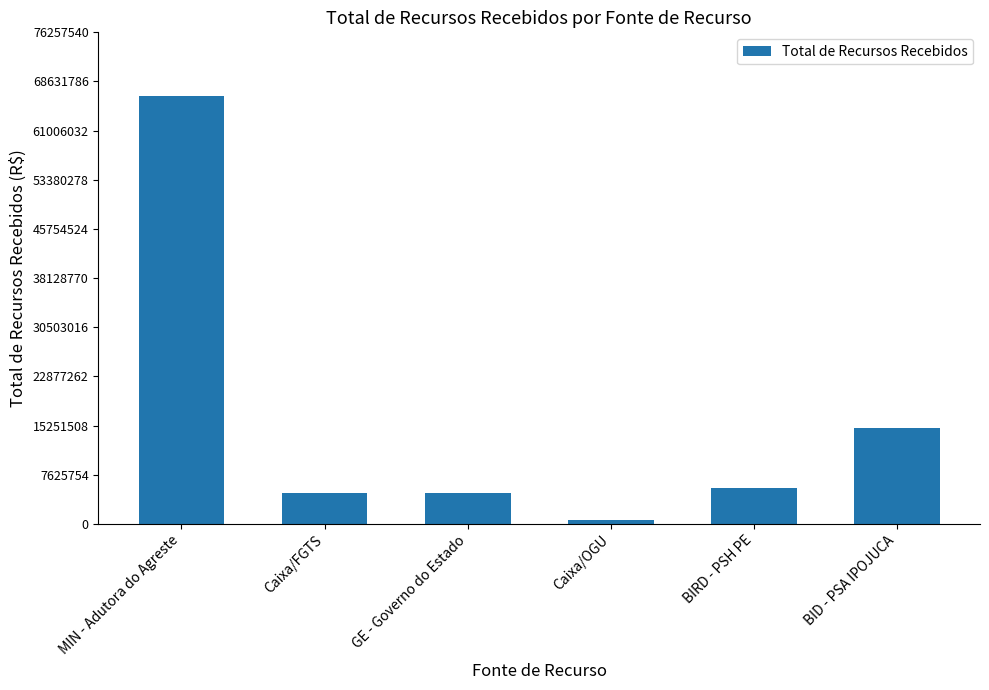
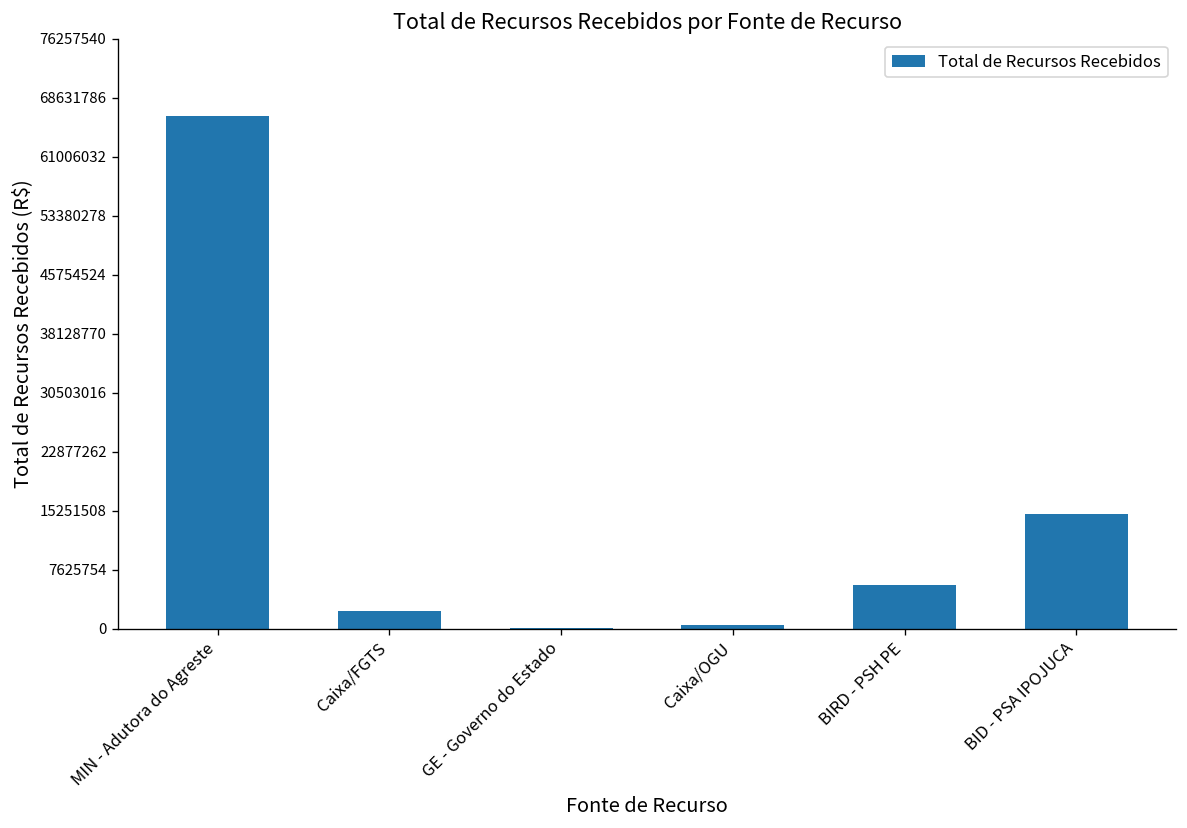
Caixa/FGTS: 5000000 -> 2000000
GE - Governo do Estado: 5000000 -> 0
